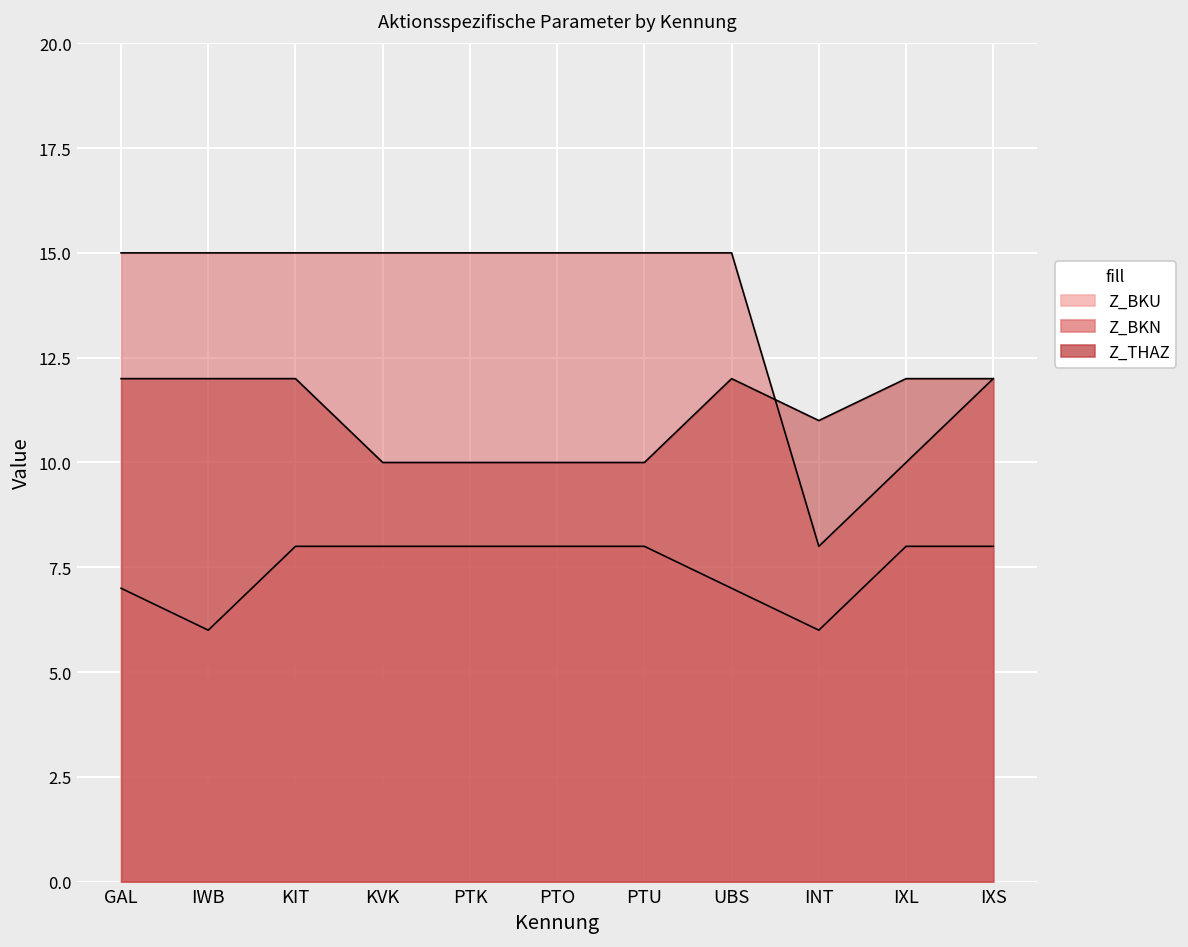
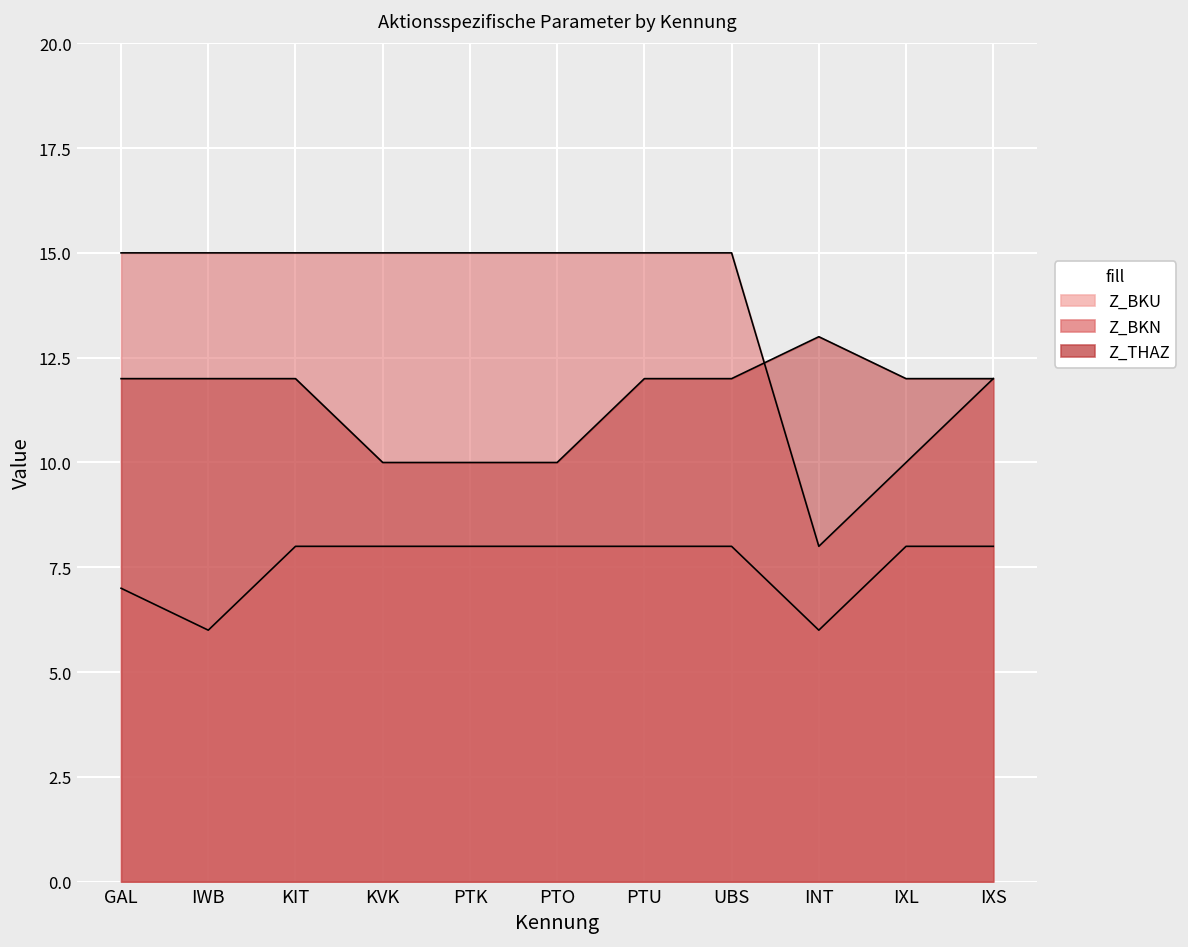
Z_THAZ, PTU: 10 -> 12
Z_BKU, UBS: 7 -> 8
Z_THAZ, INT: 11 -> 13
